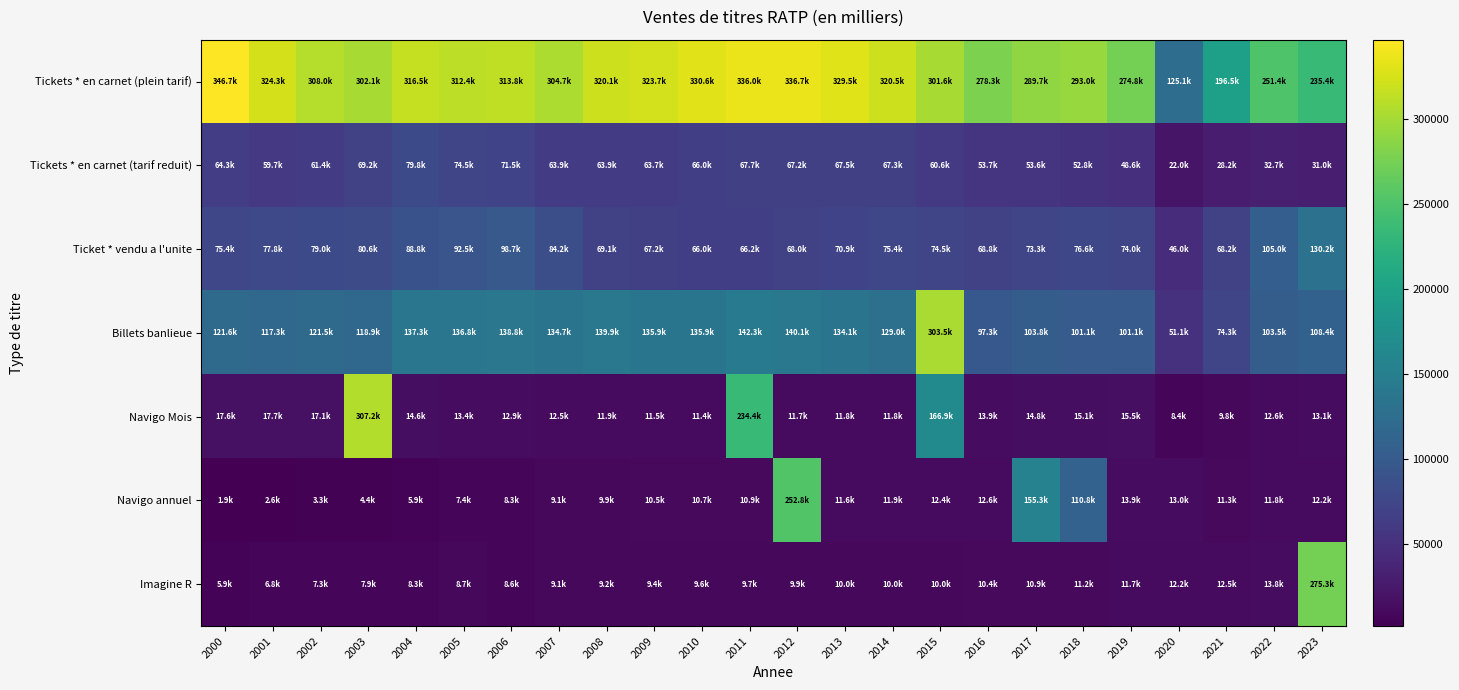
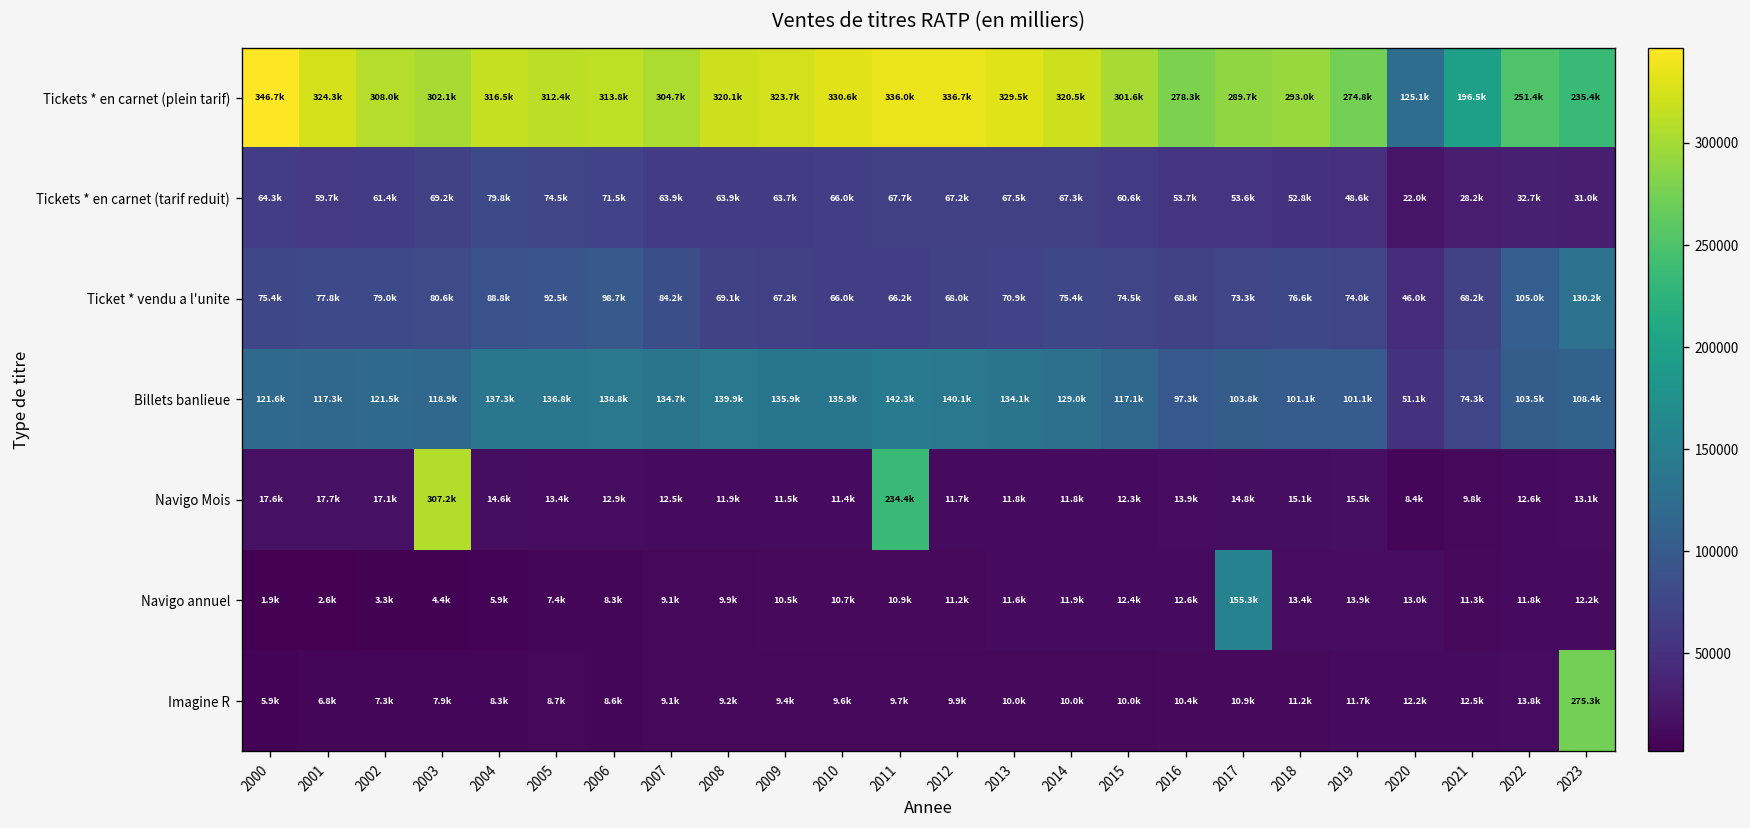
Billets banlieue, 2015: 303.5k -> 117.1k
Navigo Mois, 2015: 166.9k -> 12.3k
Navigo annuel, 2012: 252.8k -> 11.2k
Navigo annuel, 2018: 110.8k -> 13.4k
